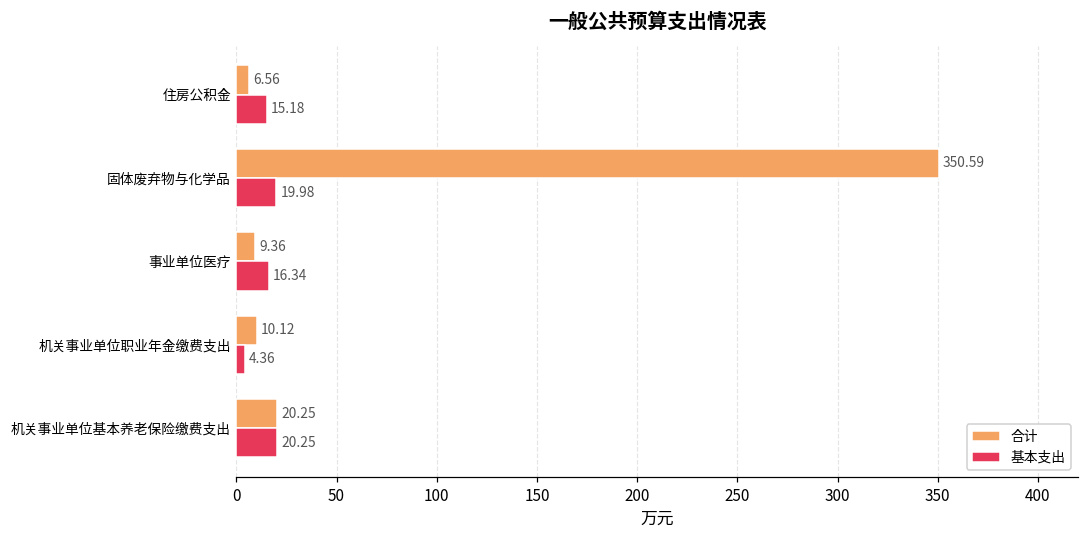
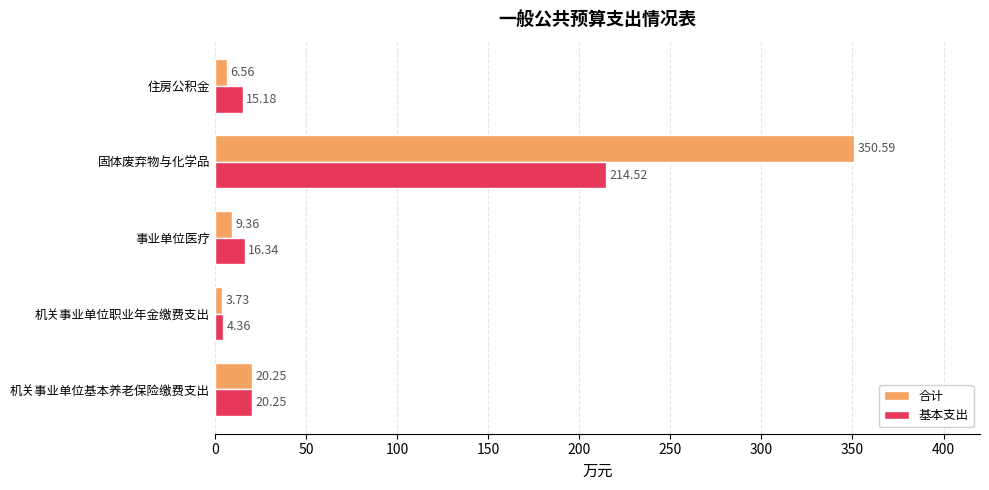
基本支出, 固体废弃物与化学品: 19.98 -> 214.52
合计, 机关事业单位职业年金缴费支出: 10.12 -> 3.73
